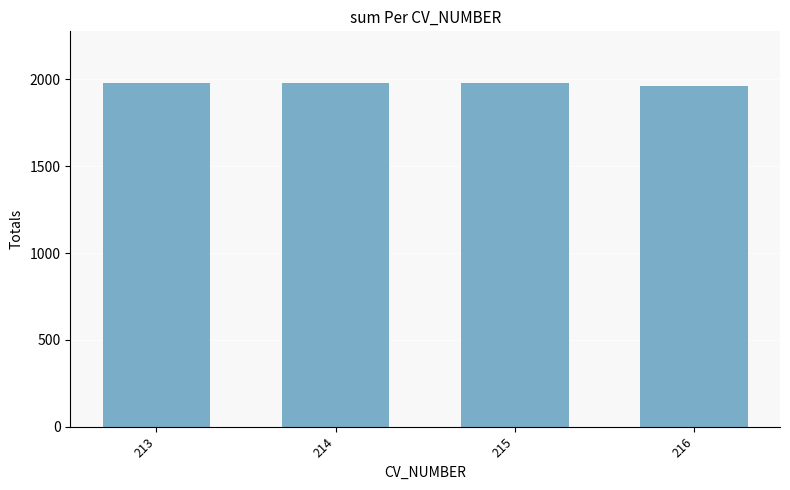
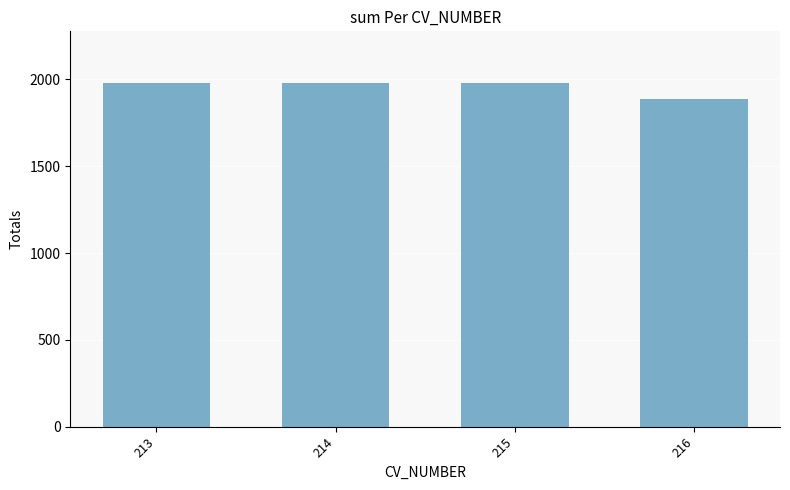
216: 1960 -> 1890
